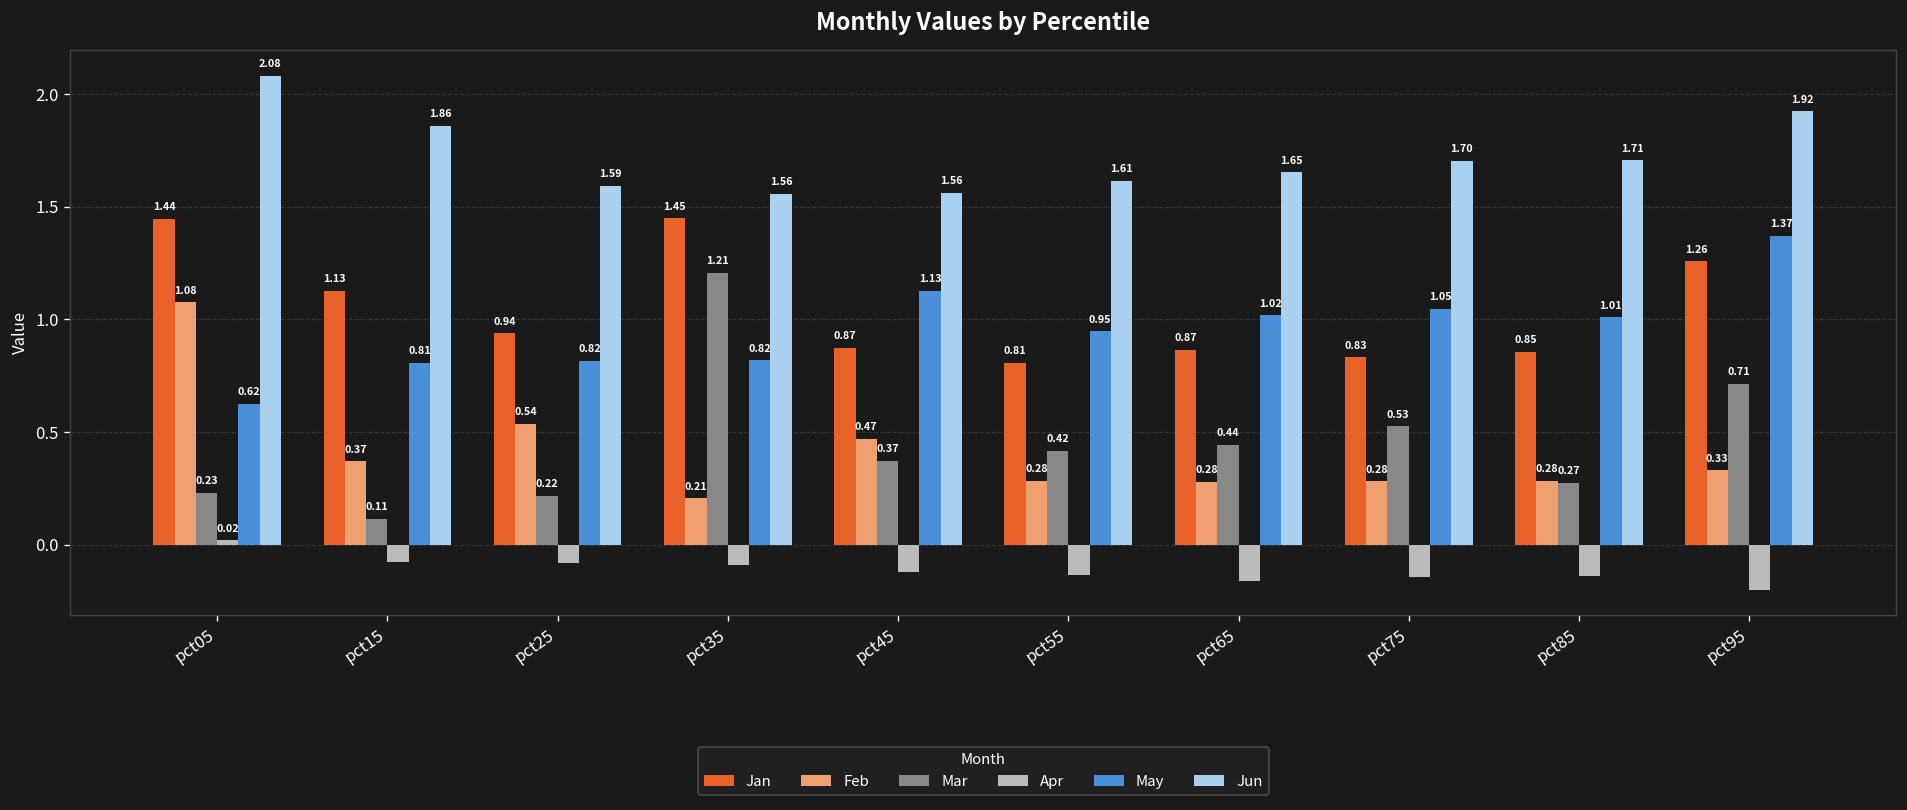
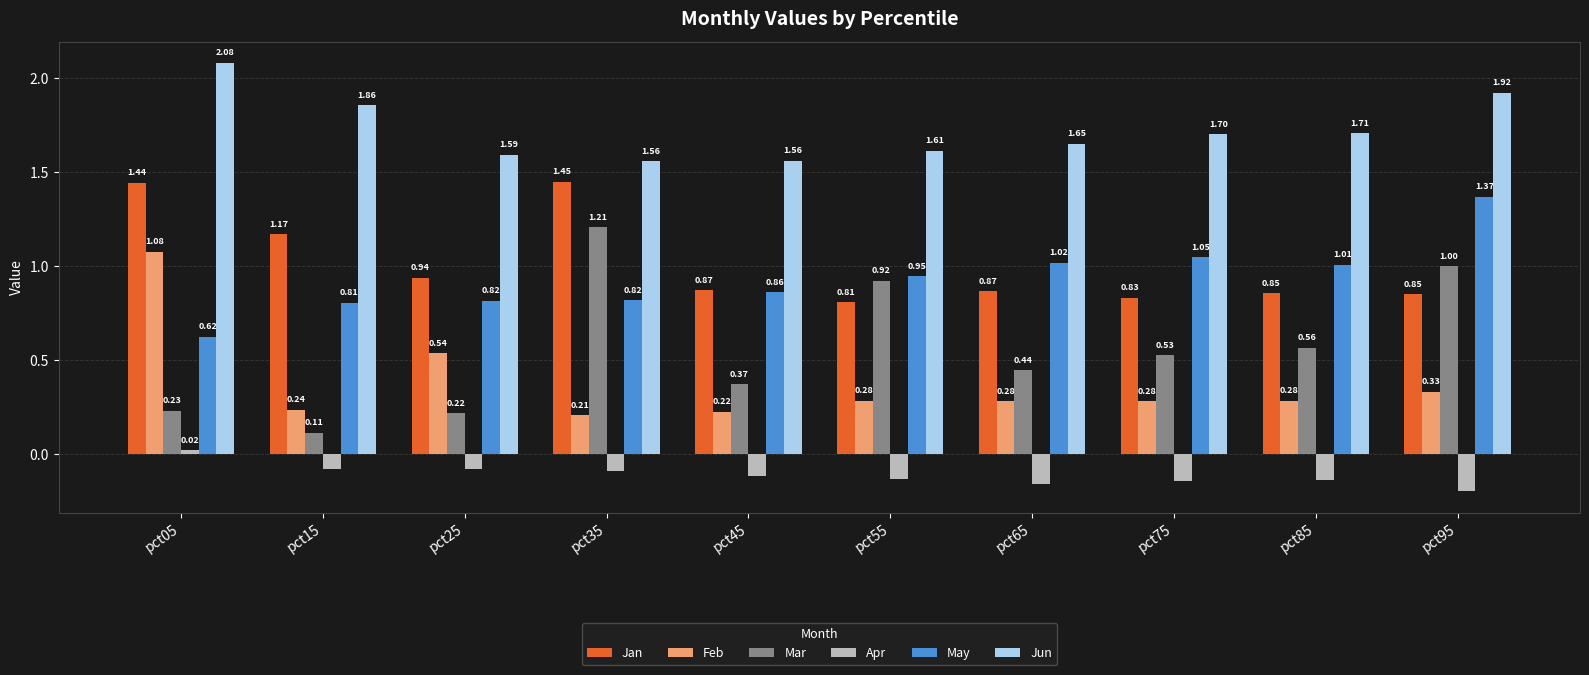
Jan, pct15: 1.13 -> 1.17
Feb, pct15: 0.37 -> 0.24
Feb, pct45: 0.47 -> 0.22
May, pct45: 1.13 -> 0.86
Mar, pct55: 0.42 -> 0.92
Mar, pct85: 0.27 -> 0.56
Jan, pct95: 1.26 -> 0.85
Mar, pct95: 0.71 -> 1.00
